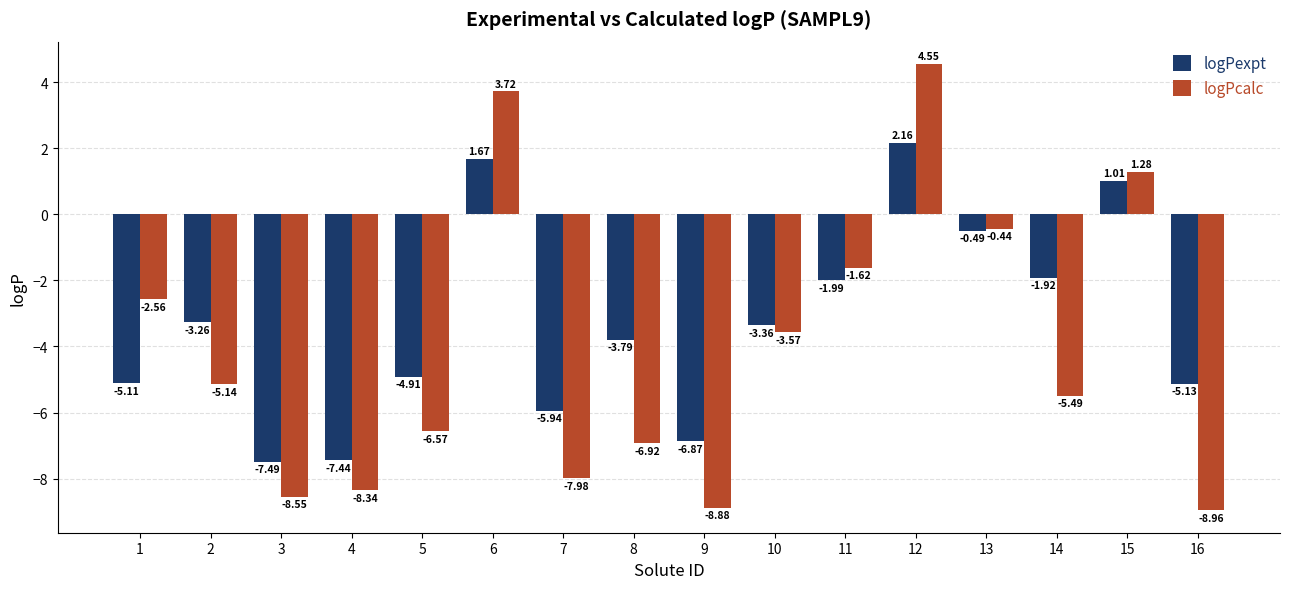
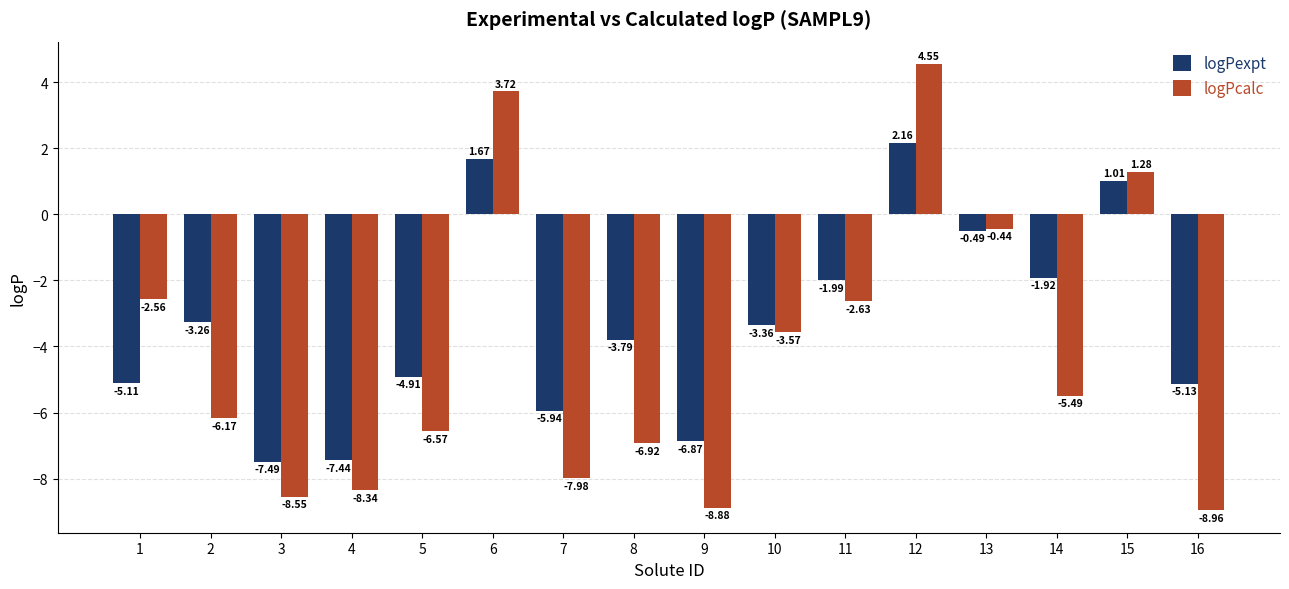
logPcalc, 2: -5.14 -> -6.17
logPcalc, 11: -1.62 -> -2.63
